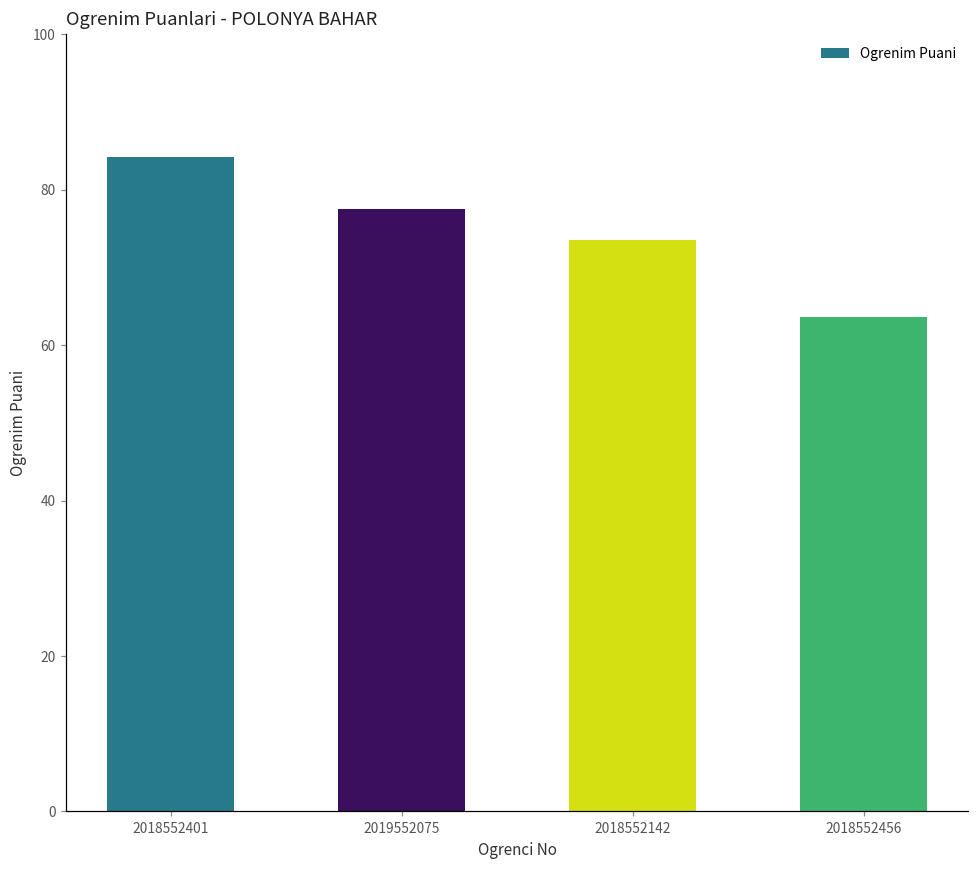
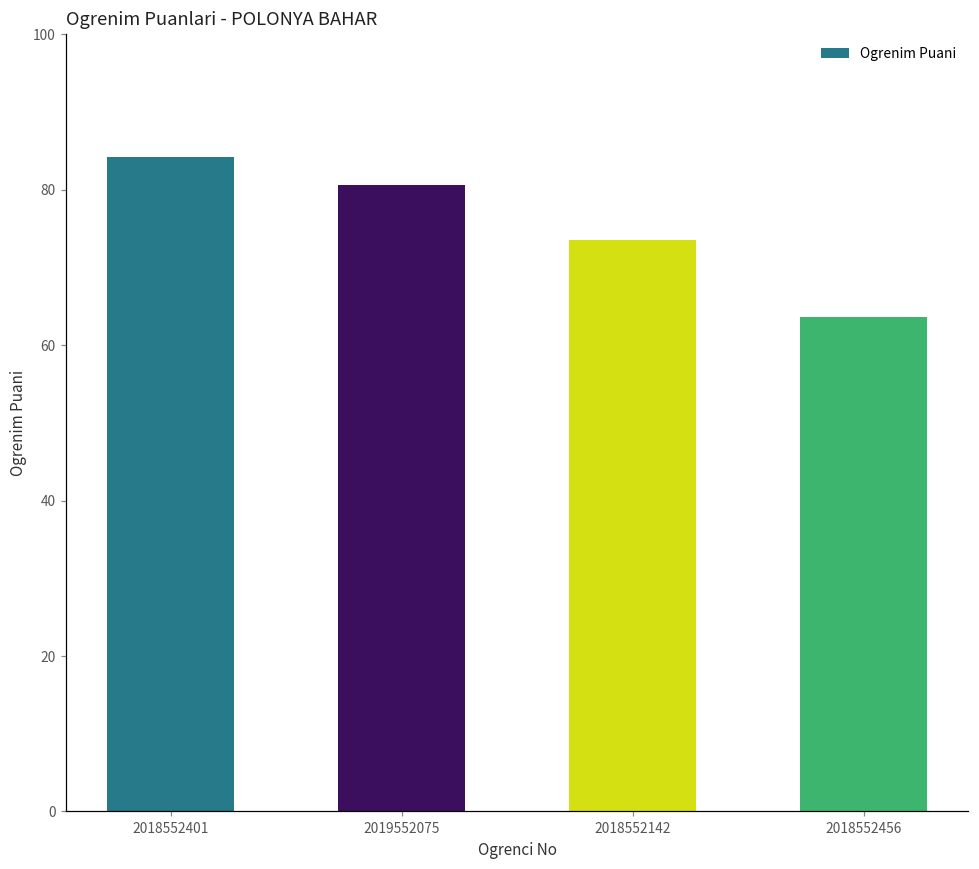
2019552075: 78 -> 81
